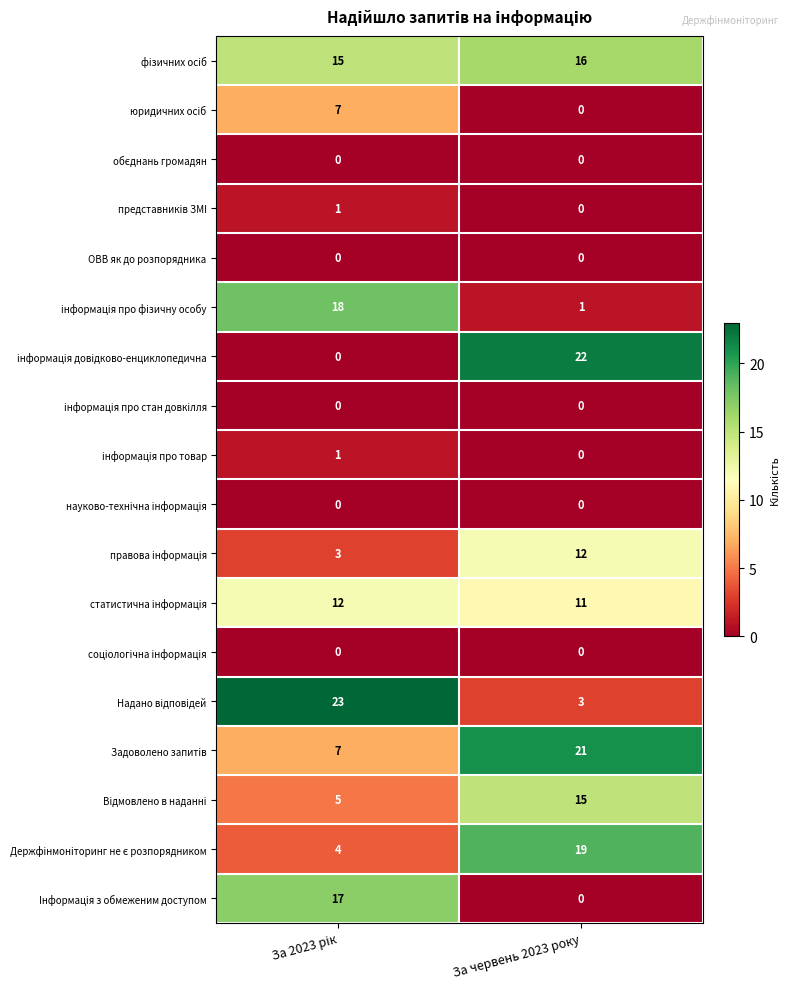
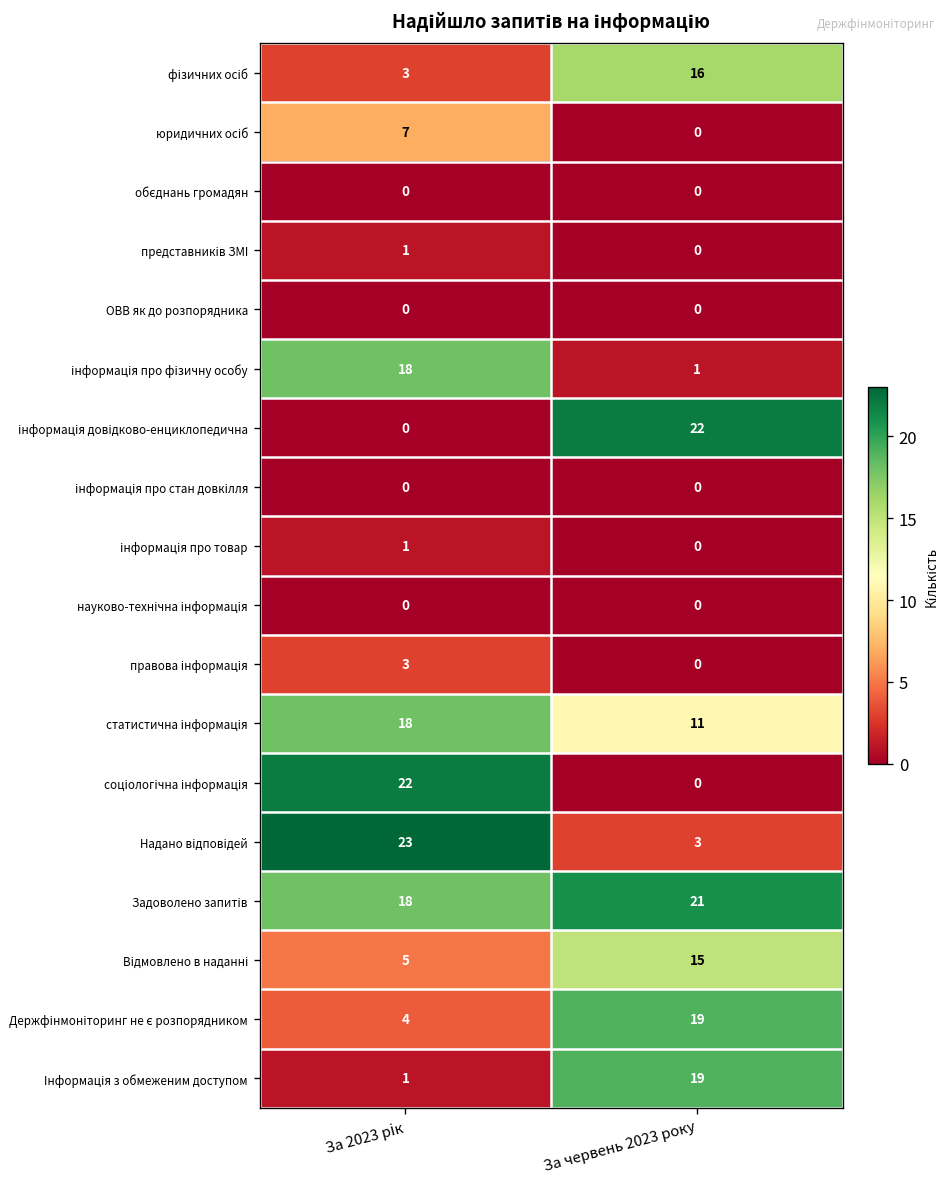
фізичних осіб, За 2023 рік: 15 -> 3
правова інформація, За червень 2023 року: 12 -> 0
статистична інформація, За 2023 рік: 12 -> 18
соціологічна інформація, За 2023 рік: 0 -> 22
Задоволено запитів, За 2023 рік: 7 -> 18
Інформація з обмеженим доступом, За 2023 рік: 17 -> 1
Інформація з обмеженим доступом, За червень 2023 року: 0 -> 19
